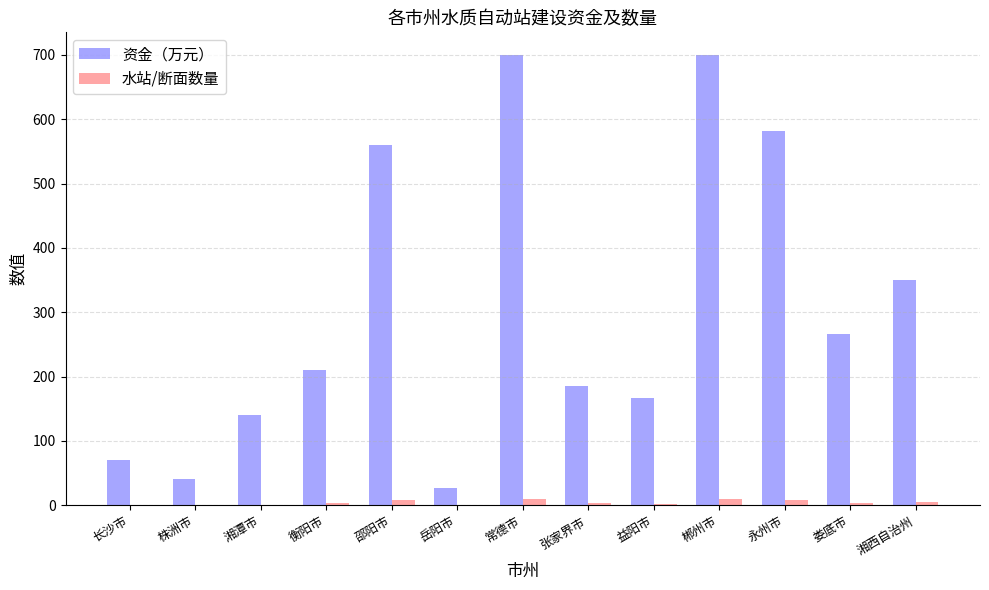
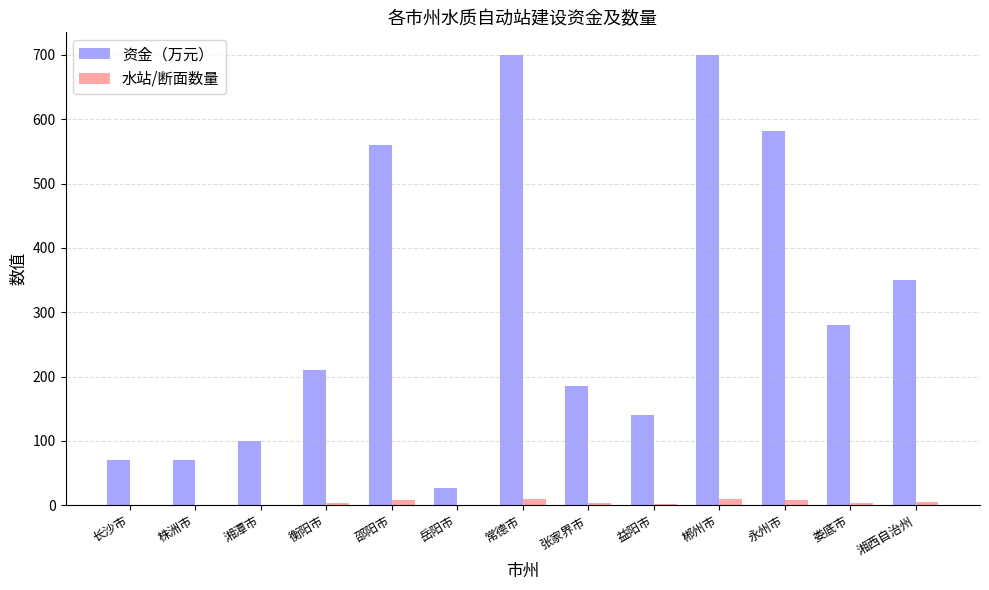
资金（万元）, 株洲市: 40 -> 70
资金（万元）, 湘潭市: 140 -> 100
资金（万元）, 益阳市: 170 -> 140
资金（万元）, 娄底市: 270 -> 280
